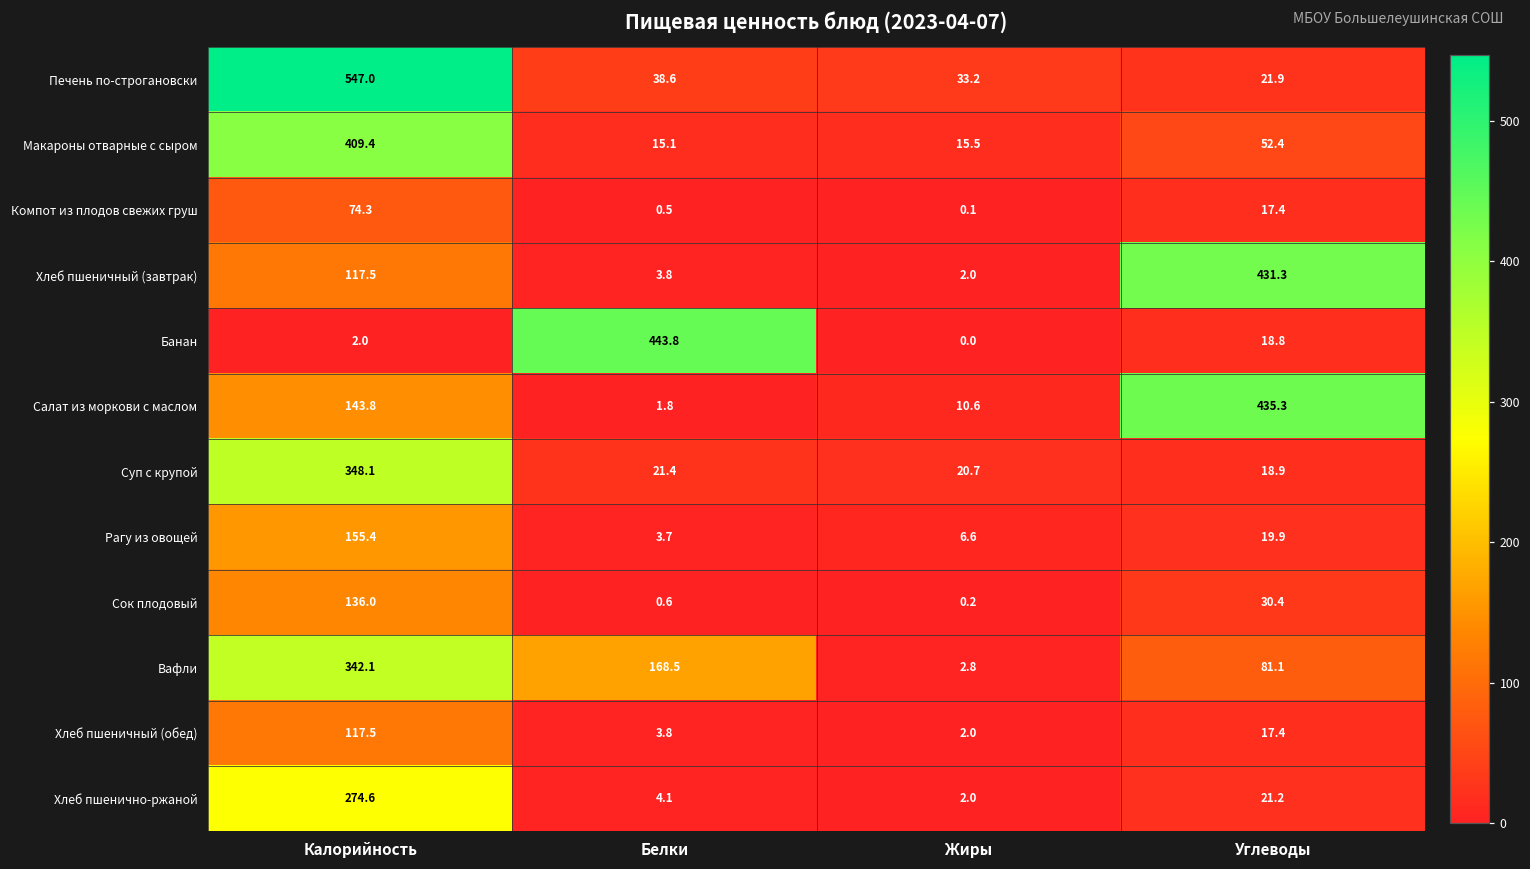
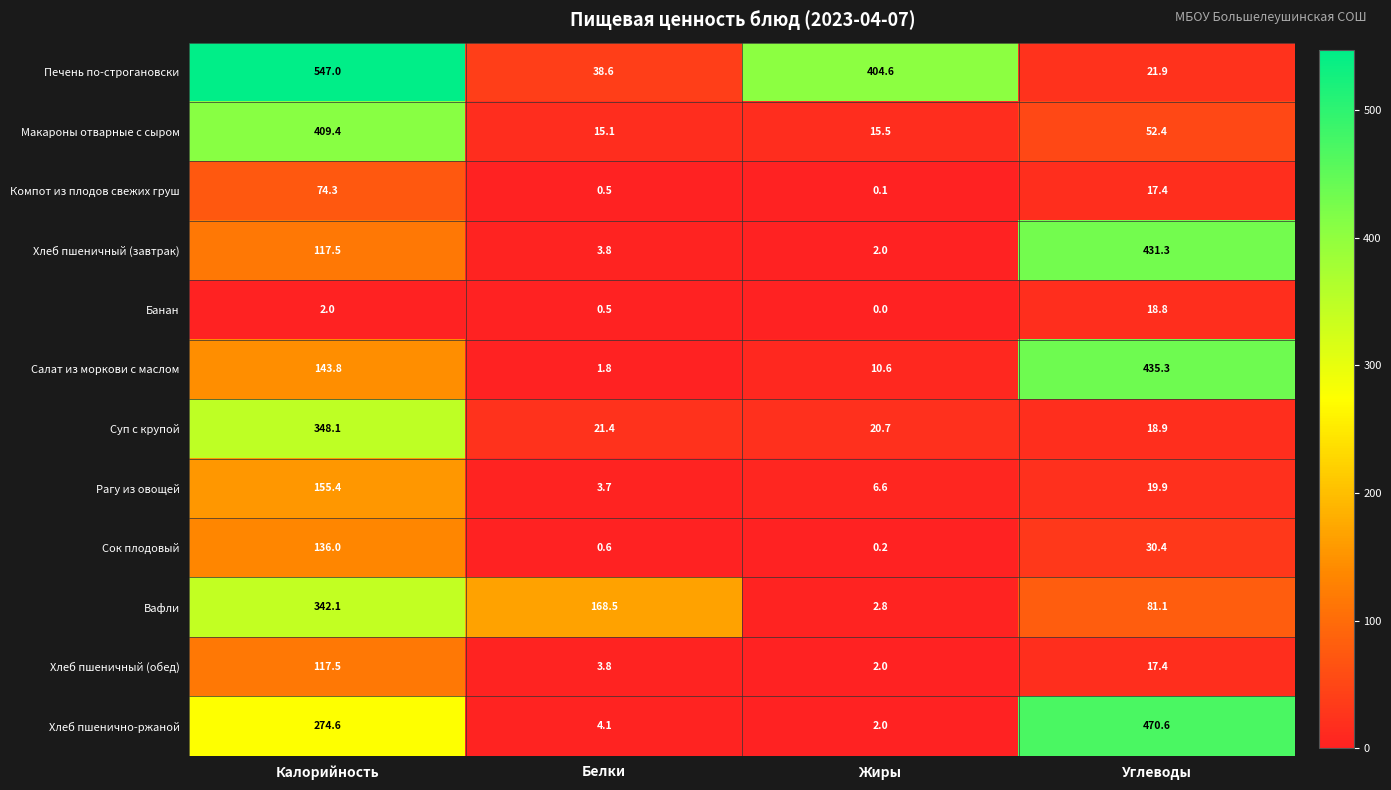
Печень по-строгановски, Жиры: 33.2 -> 404.6
Банан, Белки: 443.8 -> 0.5
Хлеб пшенично-ржаной, Углеводы: 21.2 -> 470.6
